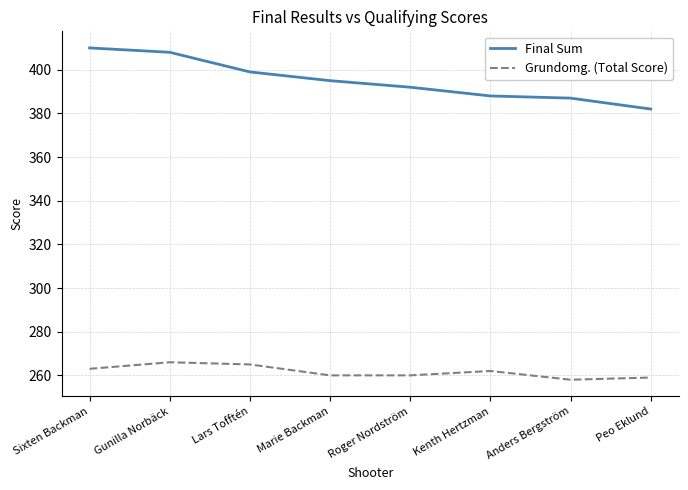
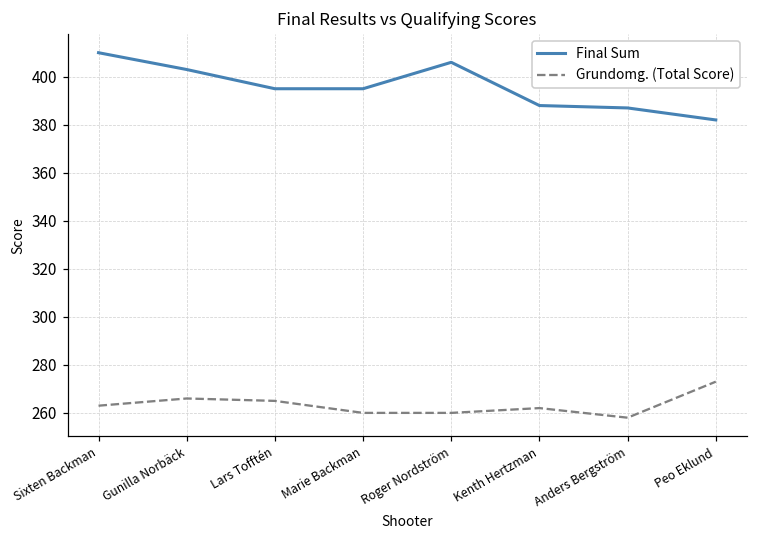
Final Sum, Gunilla Norbäck: 408 -> 403
Final Sum, Lars Tofftén: 399 -> 395
Final Sum, Roger Nordström: 392 -> 406
Grundomg. (Total Score), Peo Eklund: 259 -> 273
